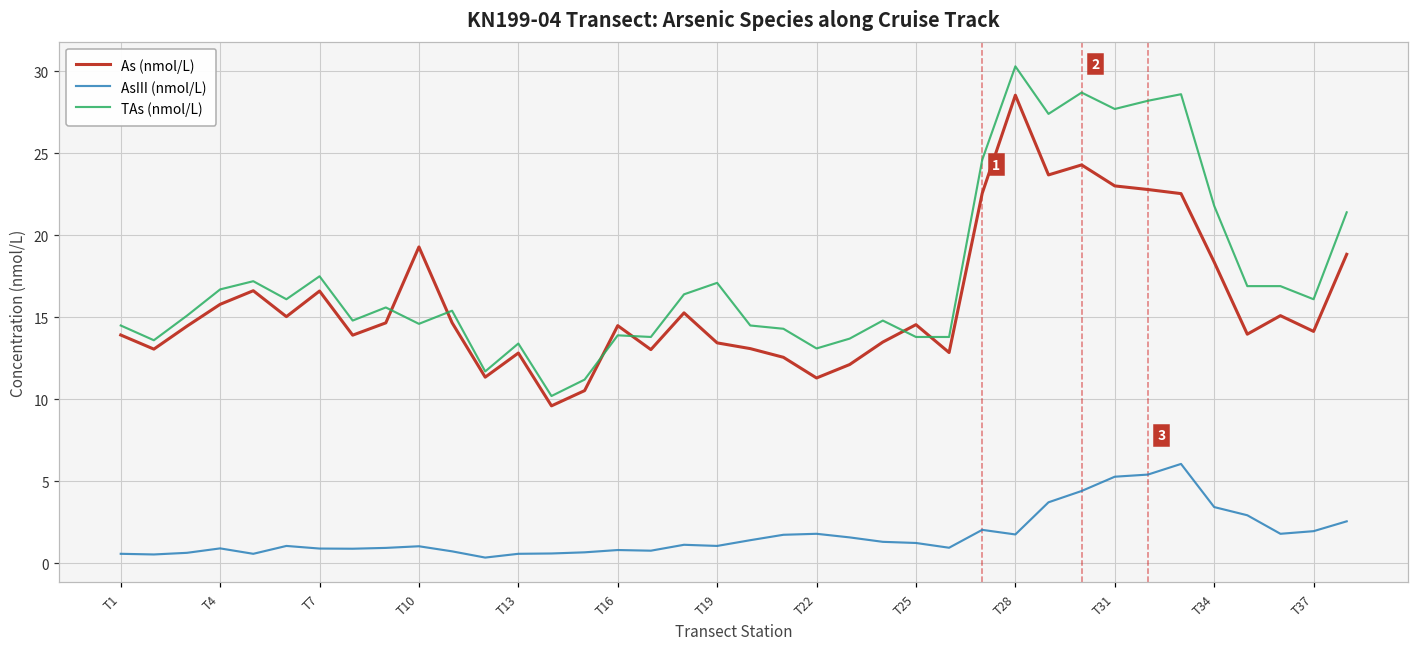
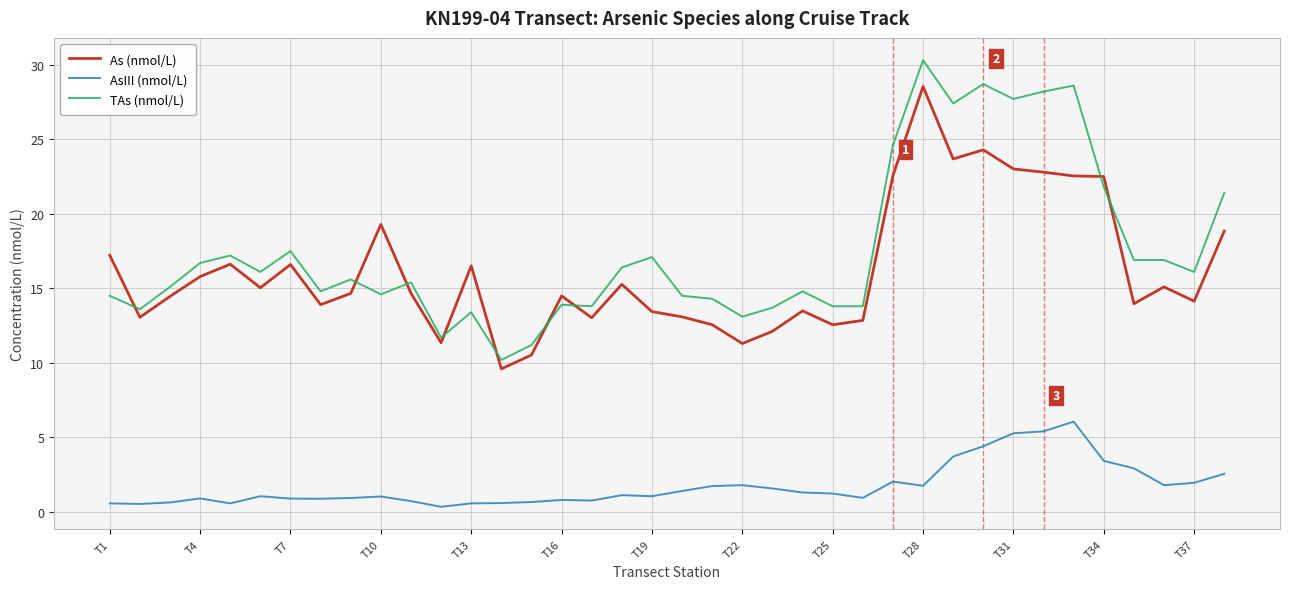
As (nmol/L), T1: 13.9 -> 17.2
As (nmol/L), T13: 12.8 -> 16.5
As (nmol/L), T25: 14.6 -> 12.6
As (nmol/L), T34: 18.4 -> 22.5
